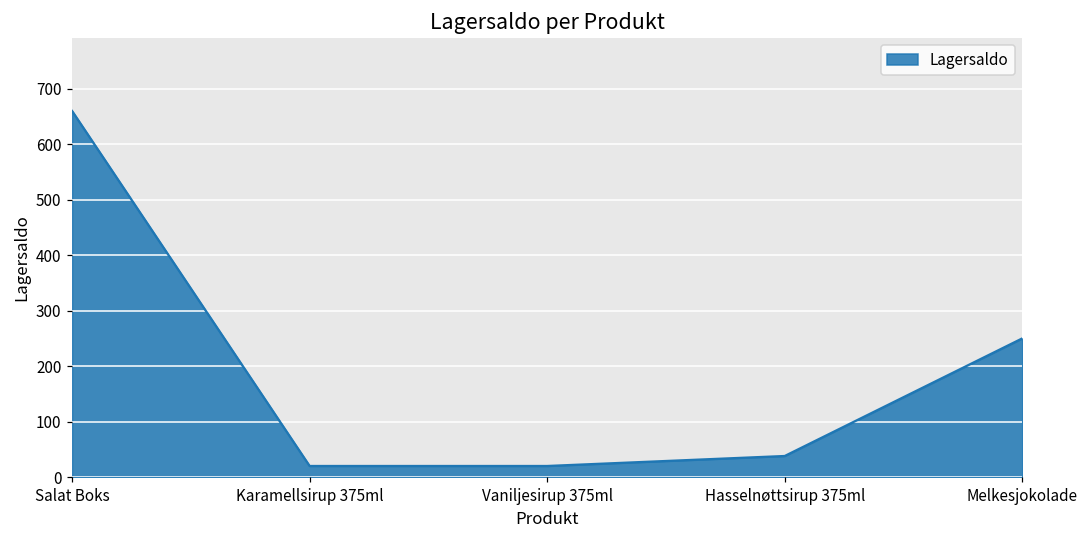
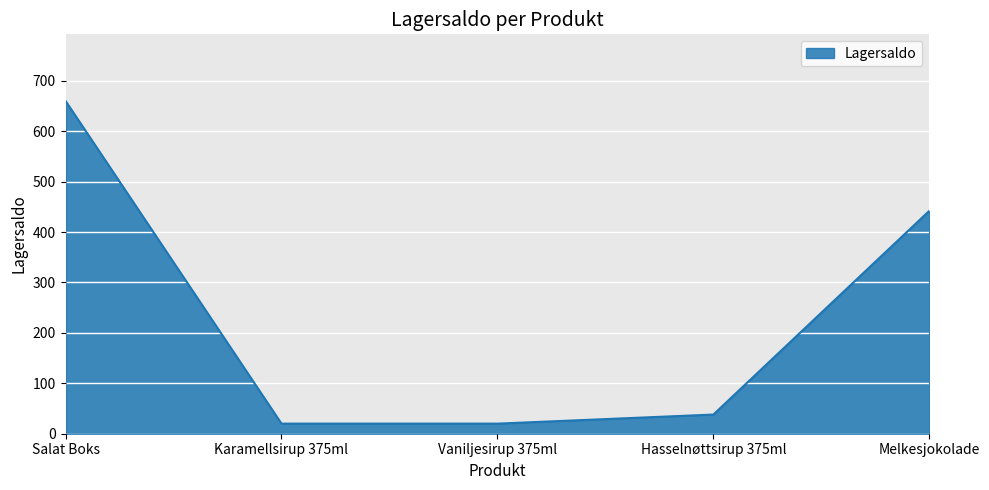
Melkesjokolade: 250 -> 440
